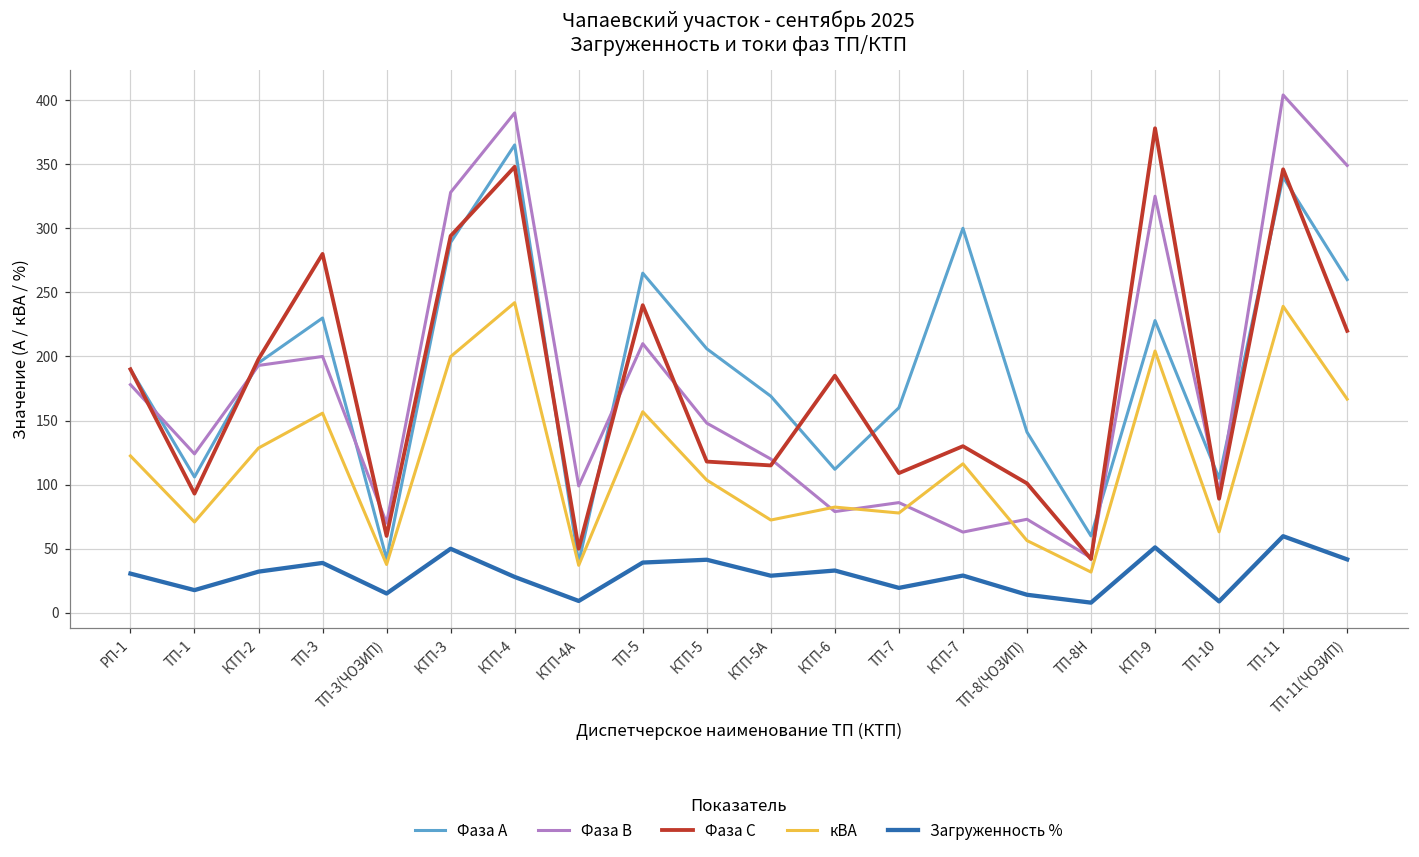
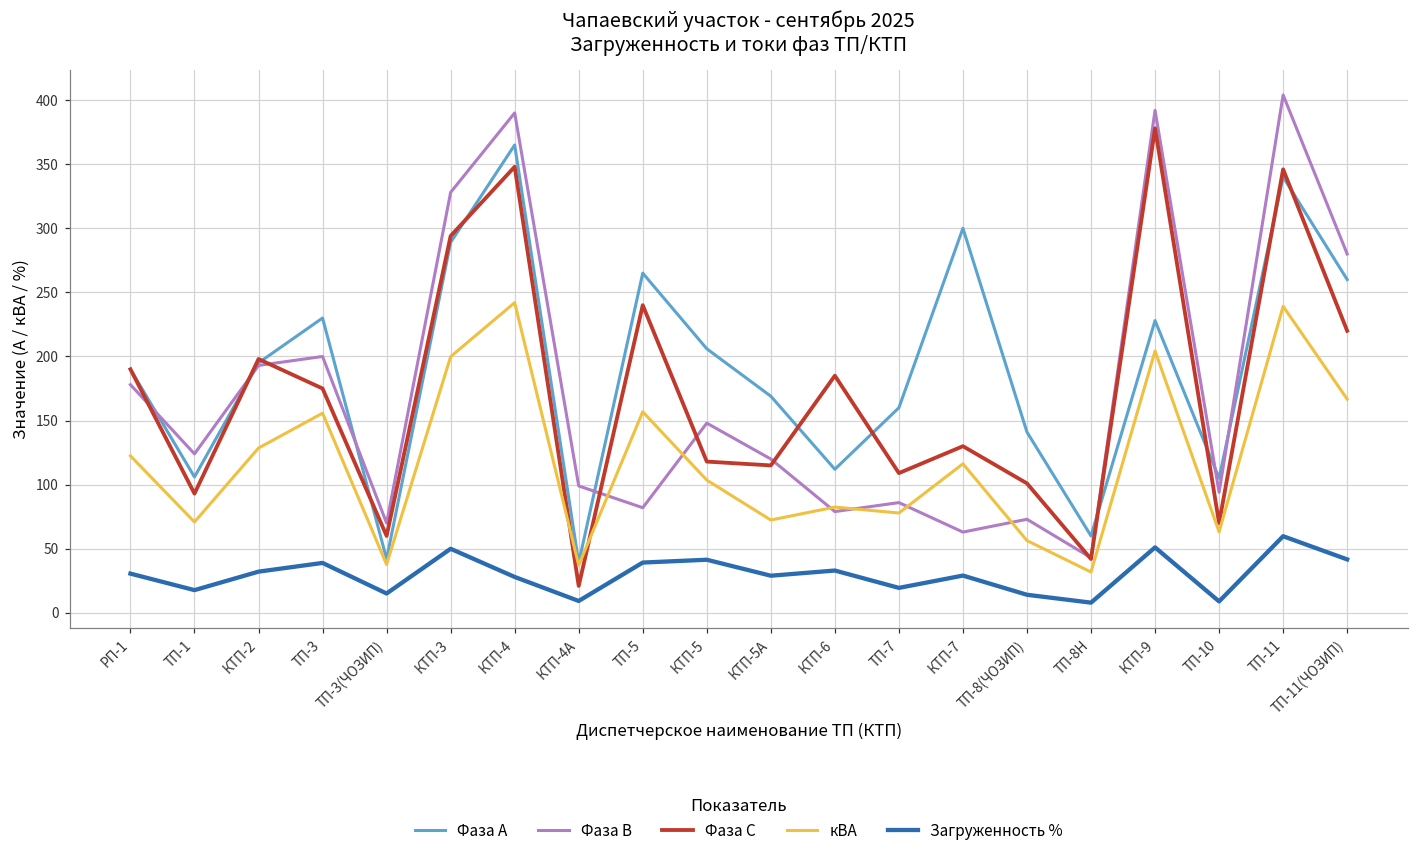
Фаза С, ТП-3: 280 -> 175
Фаза С, КТП-4А: 50 -> 21
Фаза В, ТП-5: 210 -> 82
Фаза В, КТП-9: 325 -> 392
Фаза С, ТП-10: 89 -> 70
Фаза В, ТП-11(ЧОЗИП): 349 -> 280
